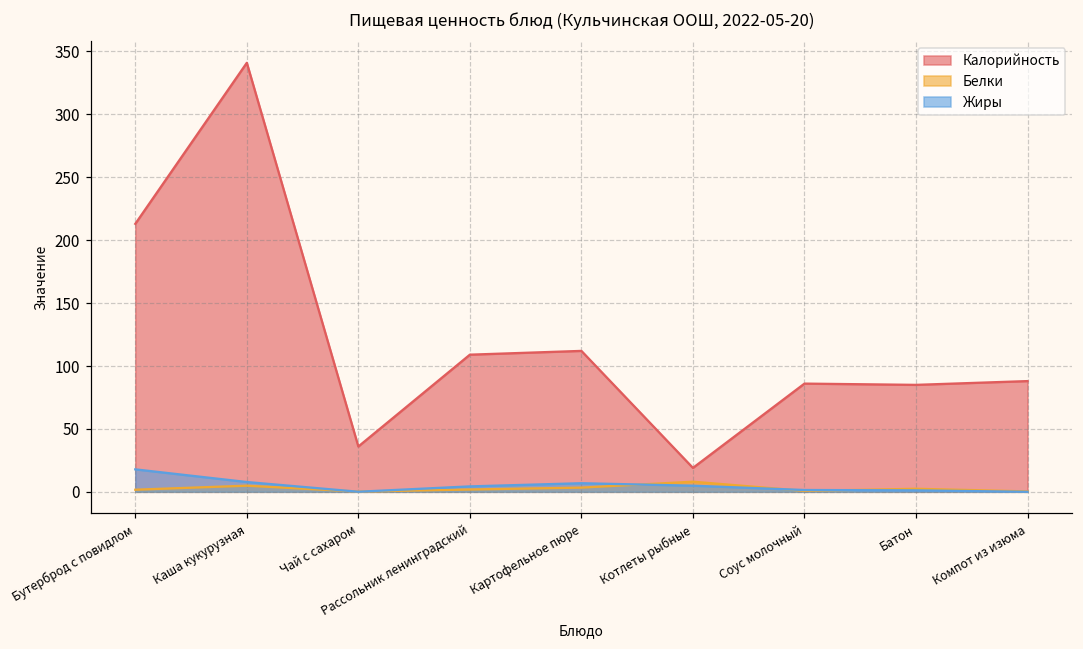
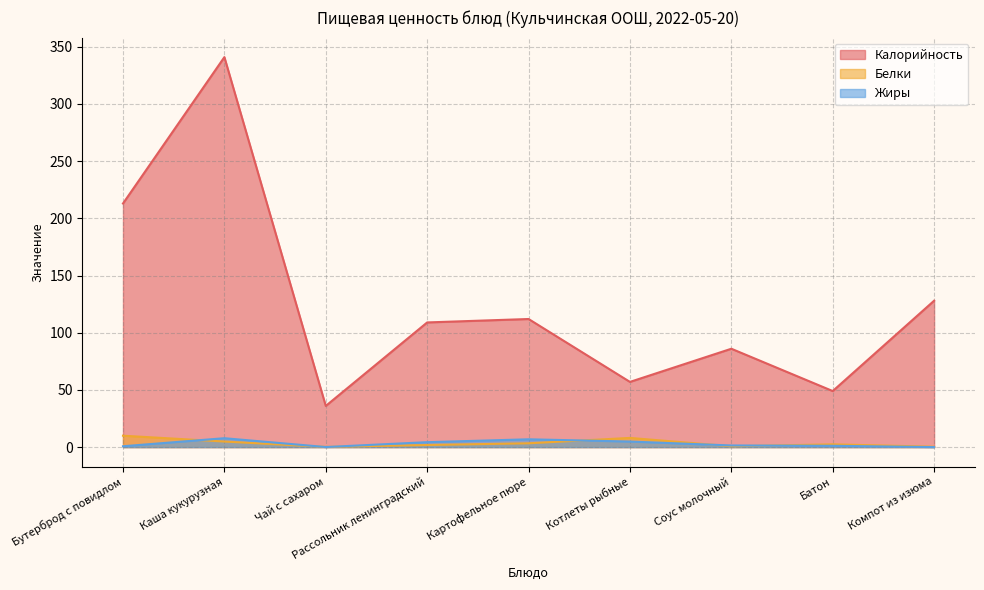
Белки, Бутерброд с повидлом: 2 -> 10
Жиры, Бутерброд с повидлом: 18 -> 1
Калорийность, Котлеты рыбные: 19 -> 57
Калорийность, Батон: 85 -> 49
Калорийность, Компот из изюма: 88 -> 128
